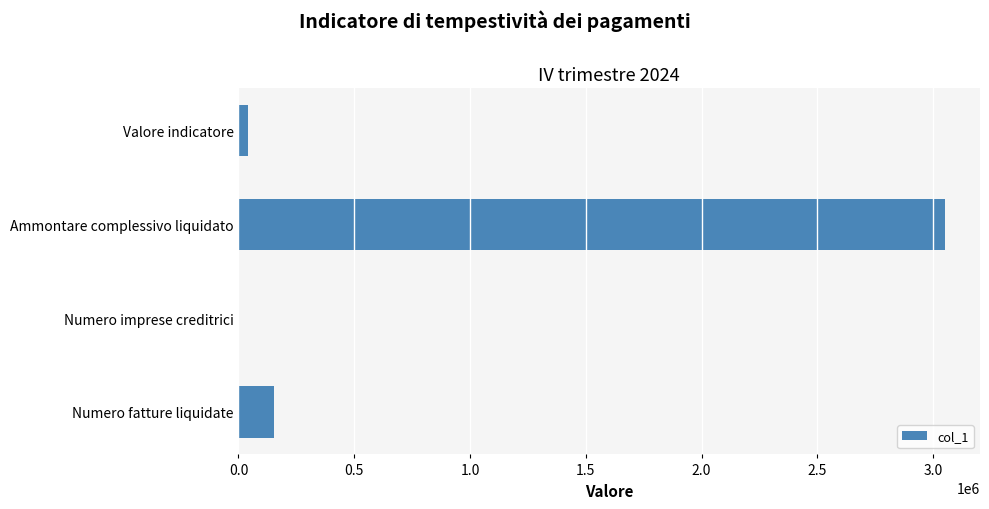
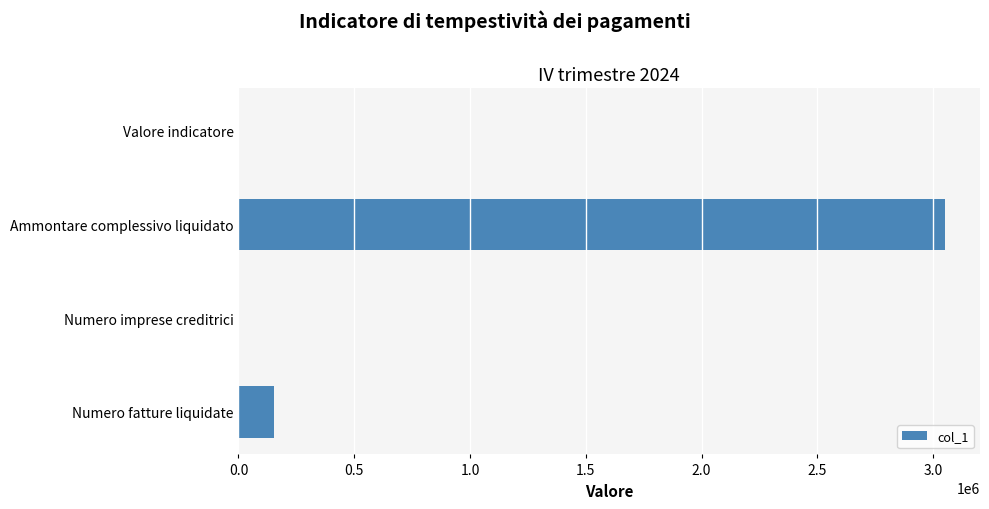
Valore indicatore: 40000 -> 0
